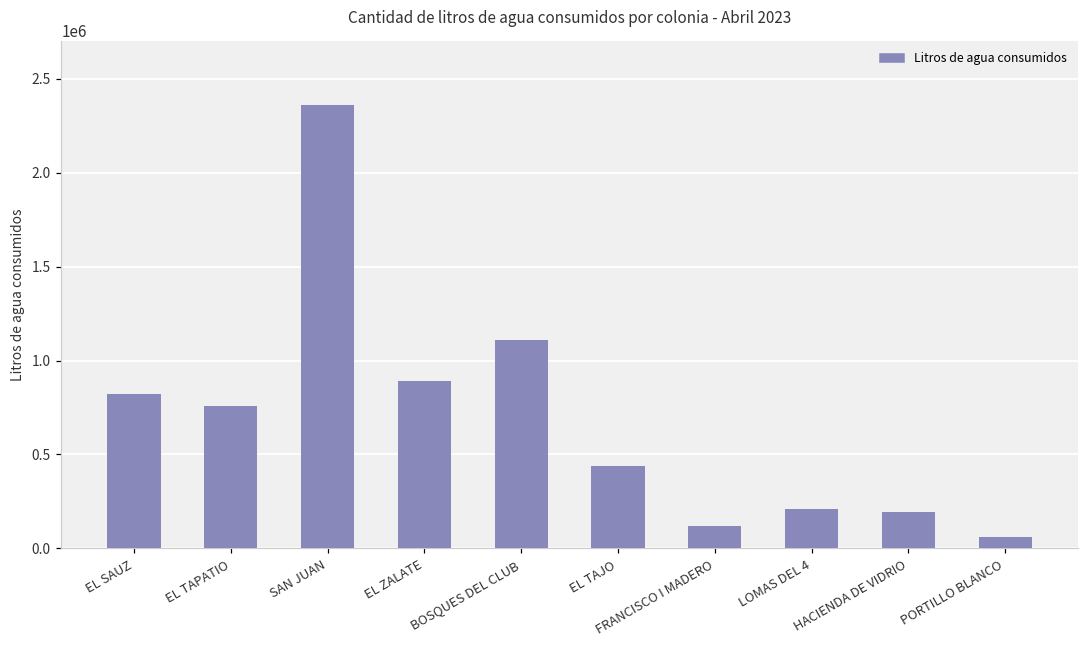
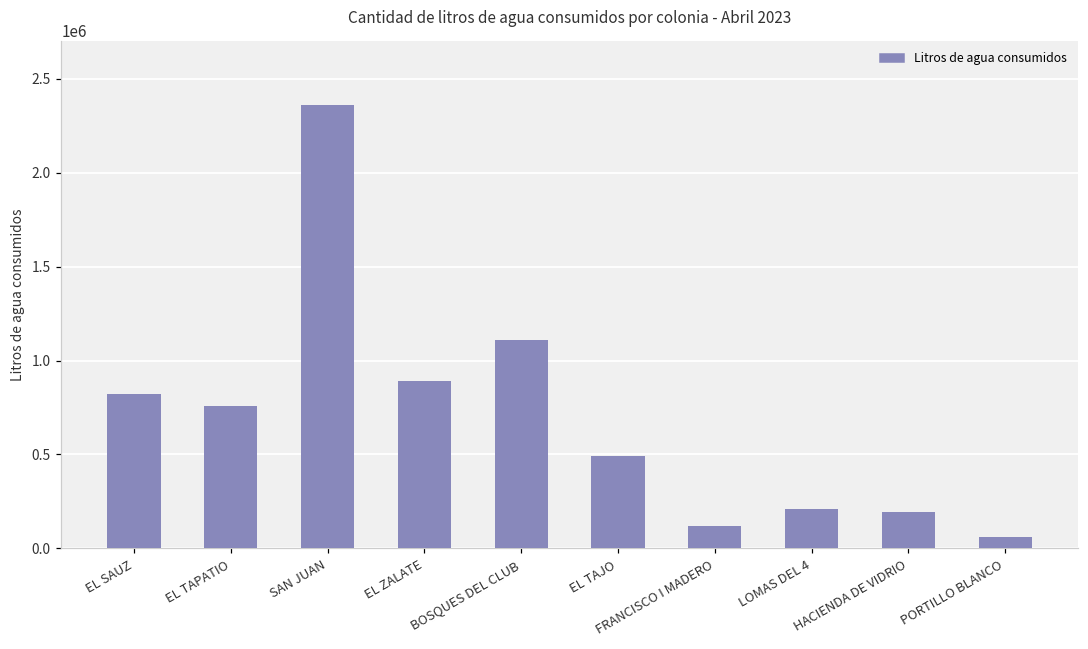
EL TAJO: 440000 -> 490000
